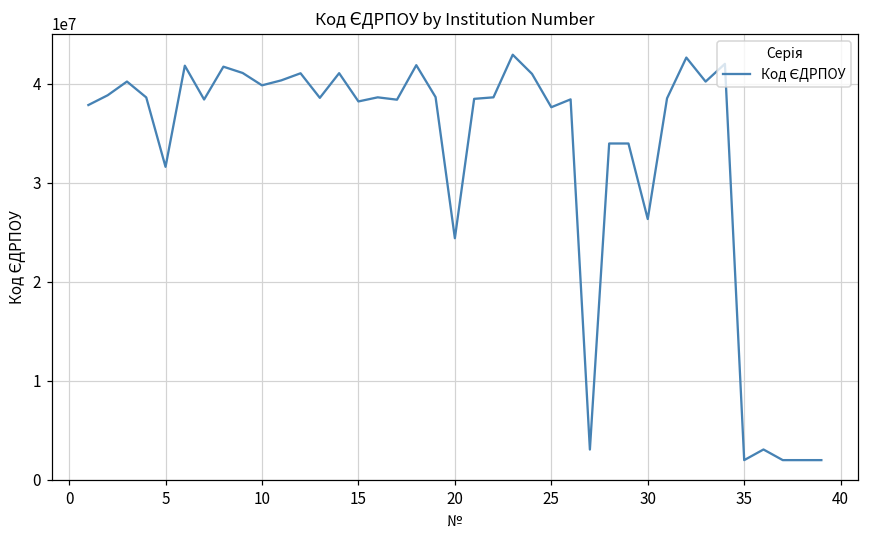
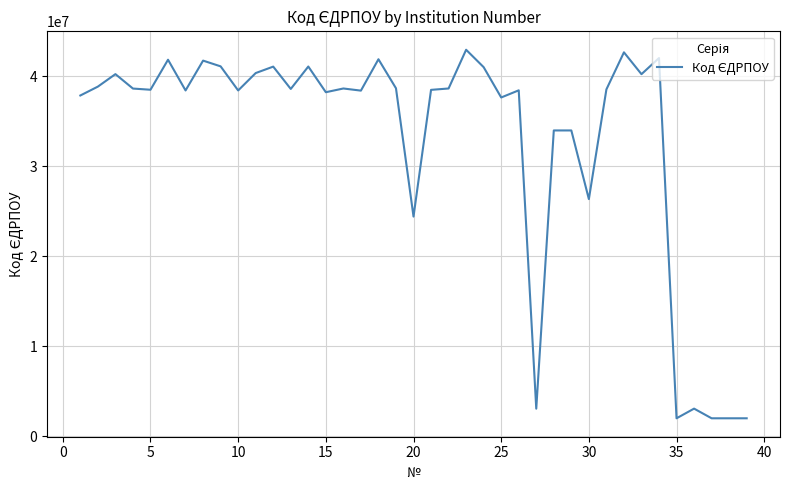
5: 32000000 -> 39000000
10: 40000000 -> 38000000
